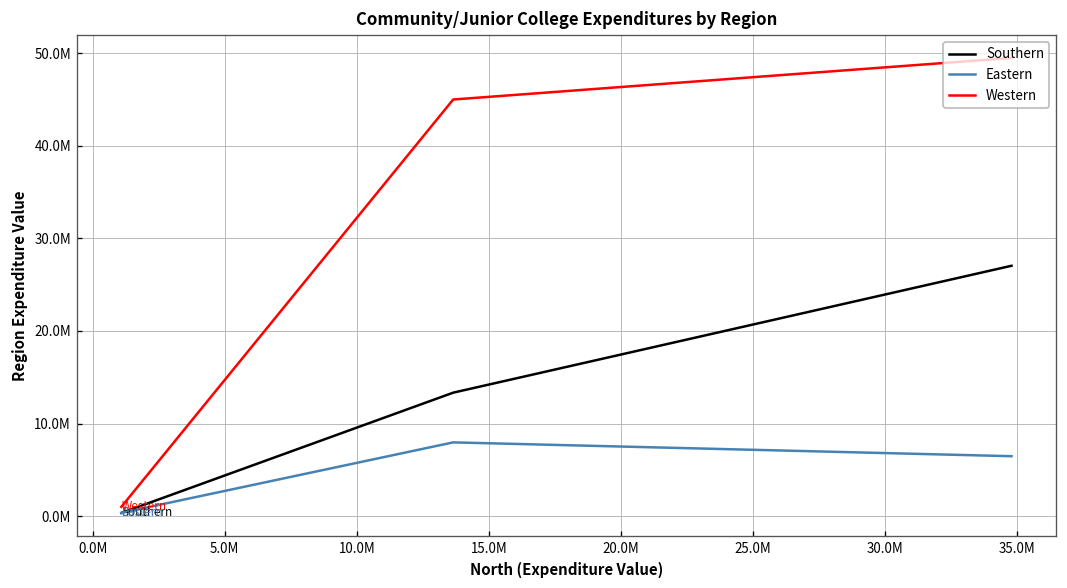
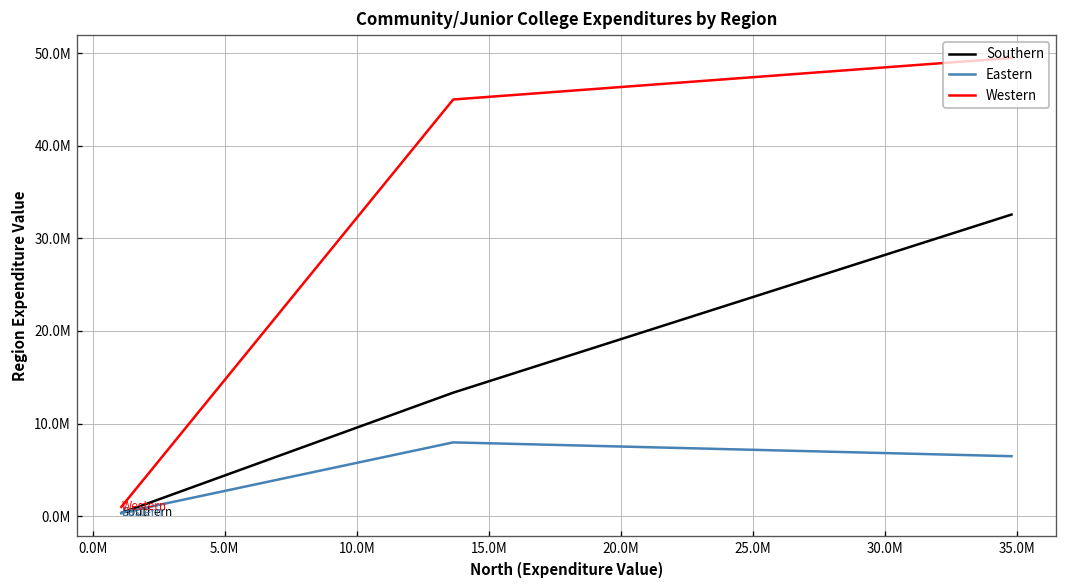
Southern, 35.0M: 27000000 -> 33000000
